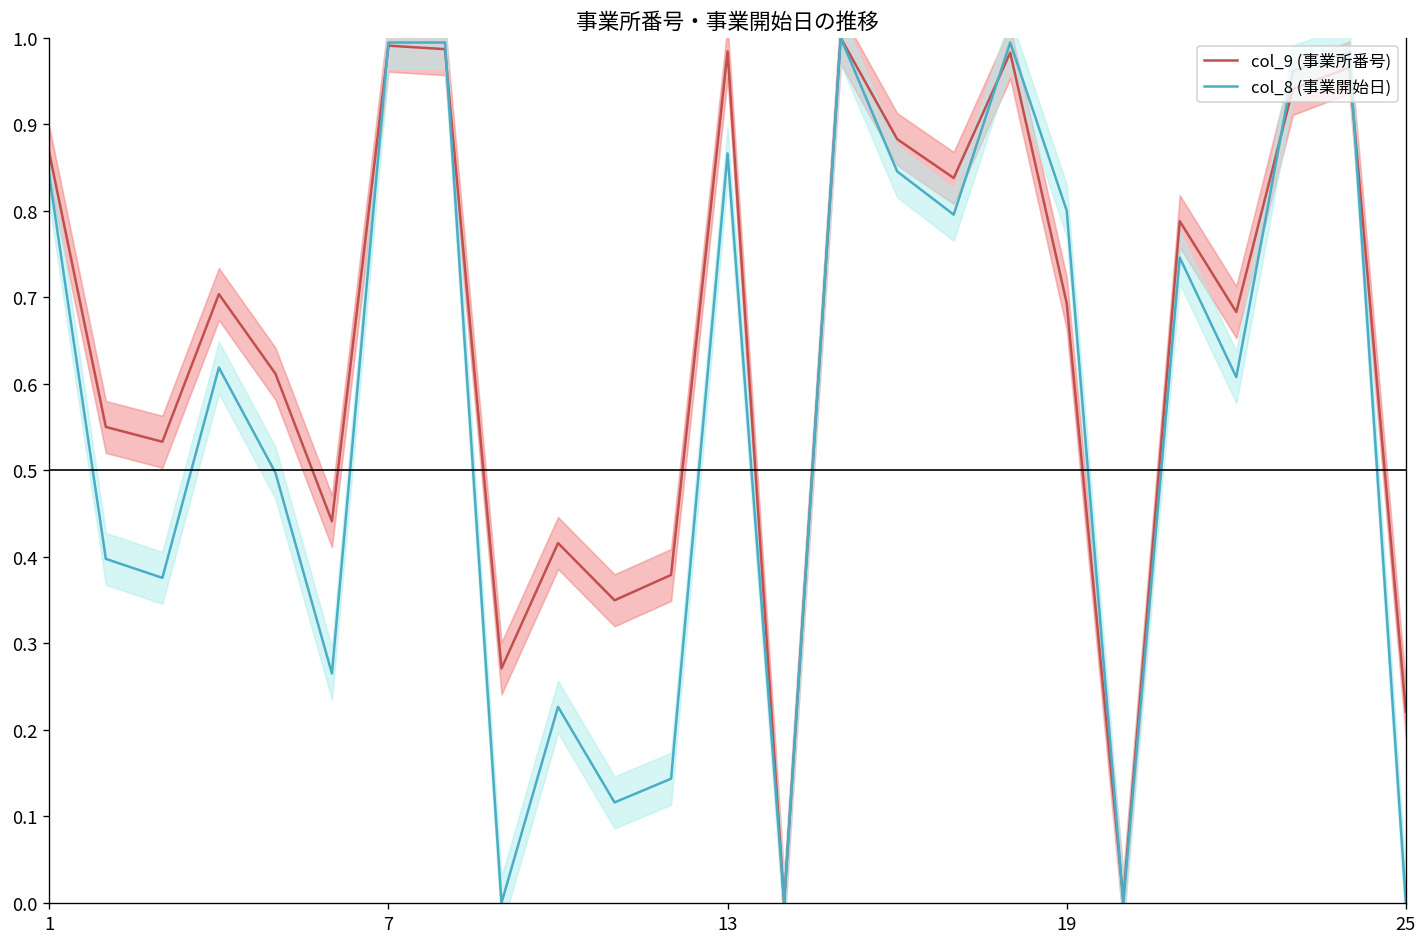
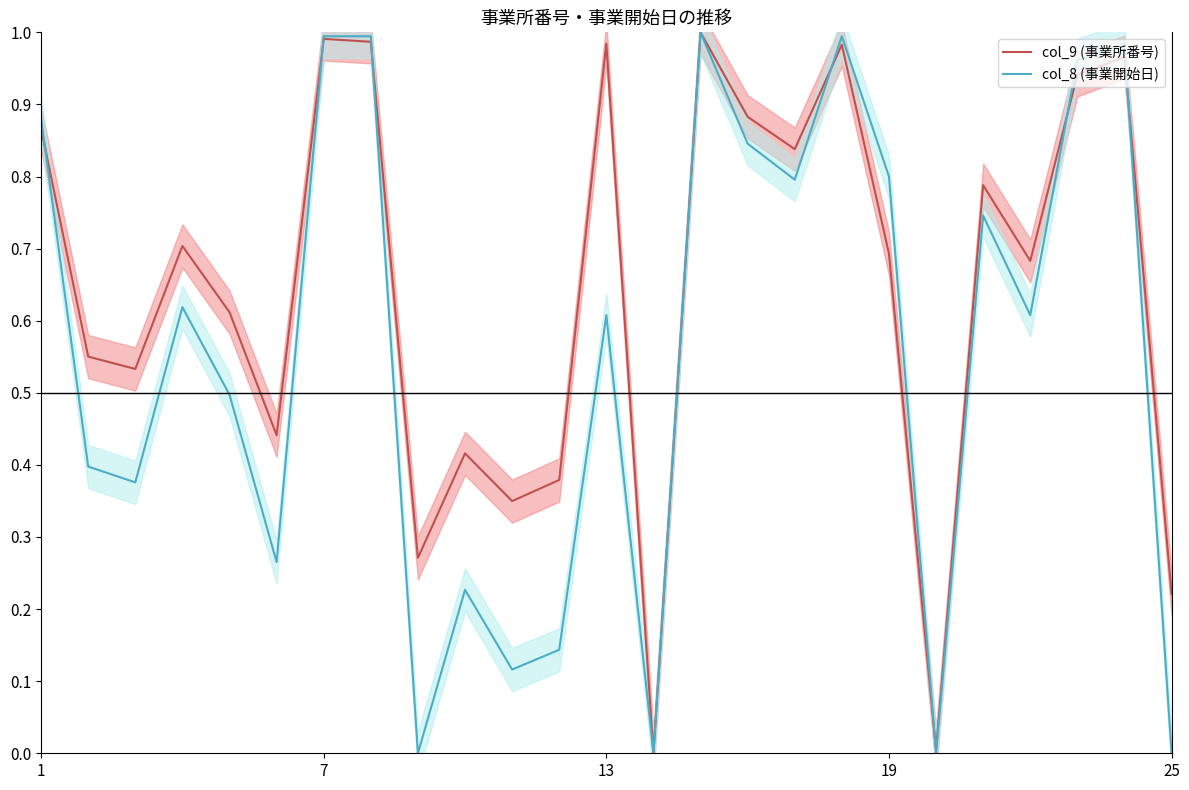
col_8 (事業開始日), 1: 0.84 -> 0.88
col_8 (事業開始日), 13: 0.87 -> 0.61
